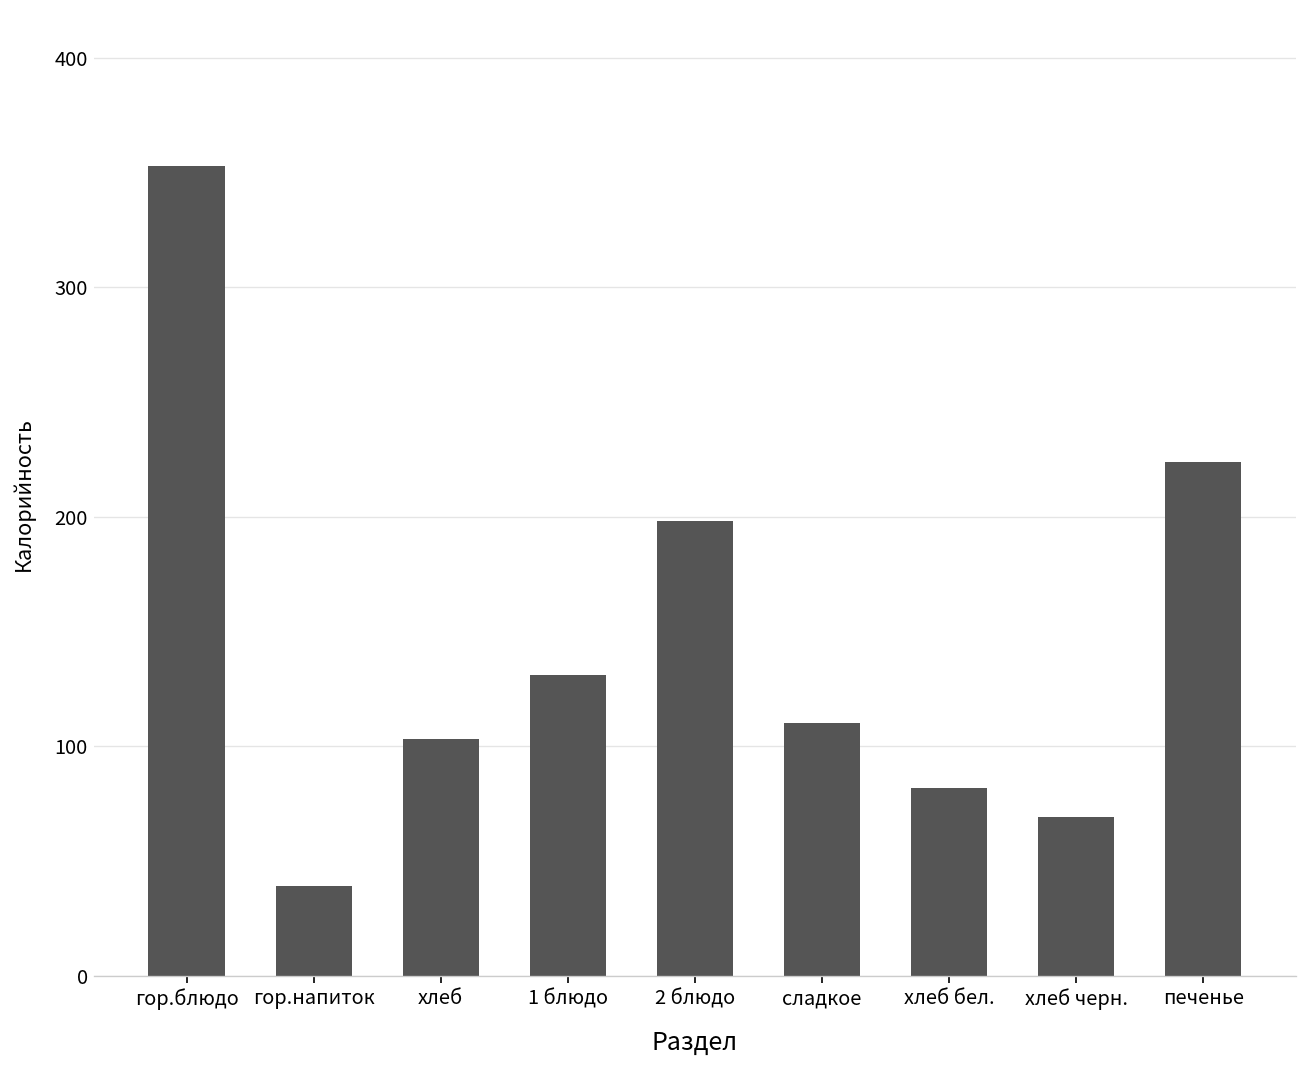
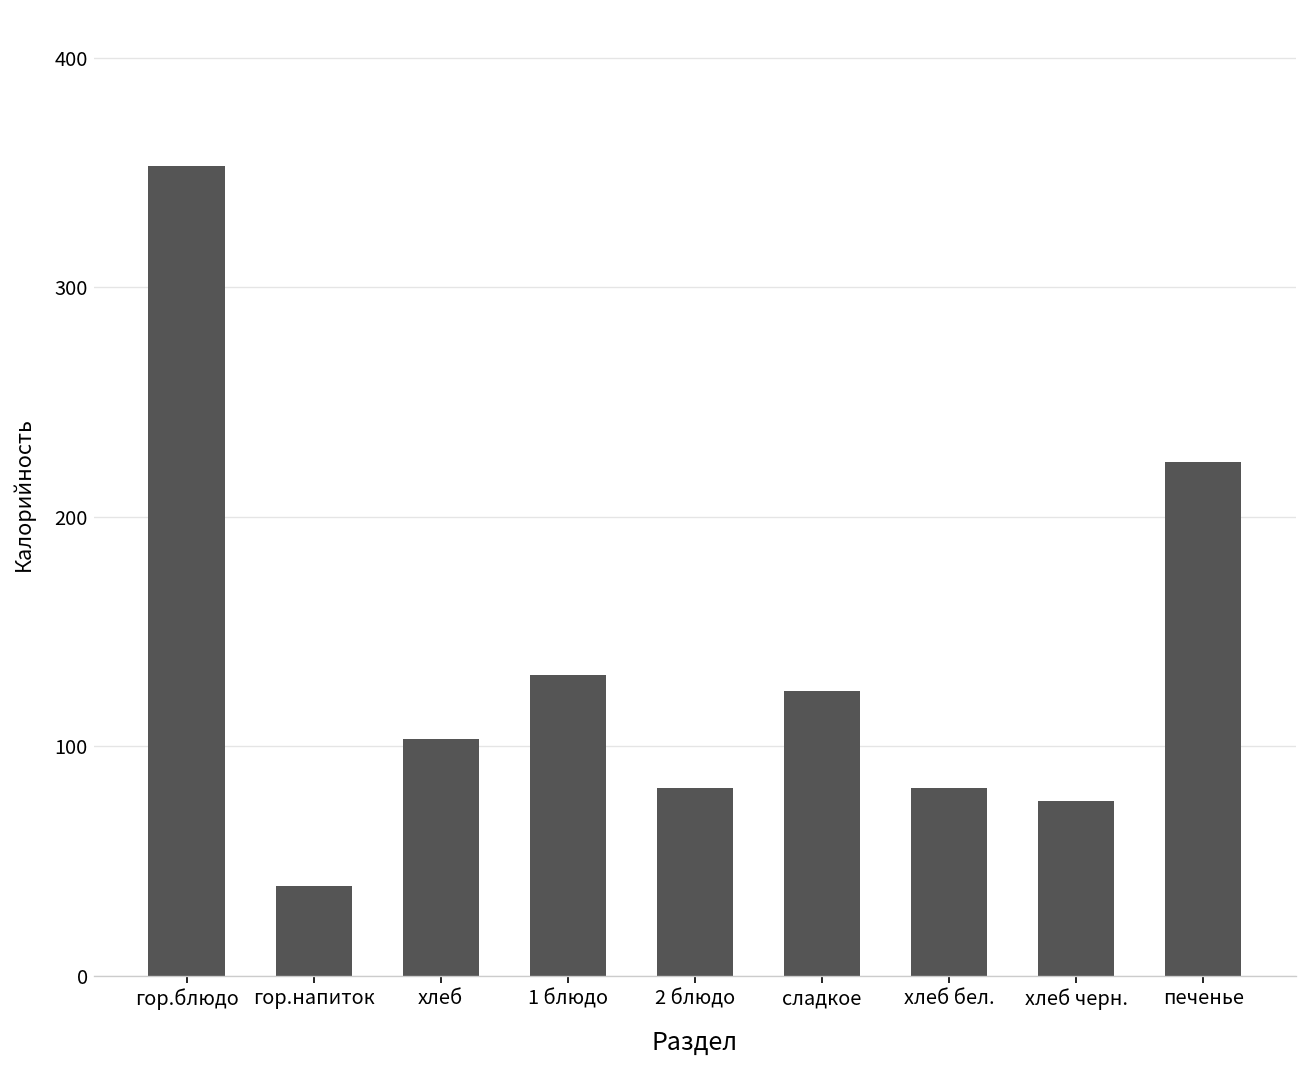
2 блюдо: 198 -> 82
сладкое: 110 -> 124
хлеб черн.: 69 -> 76
